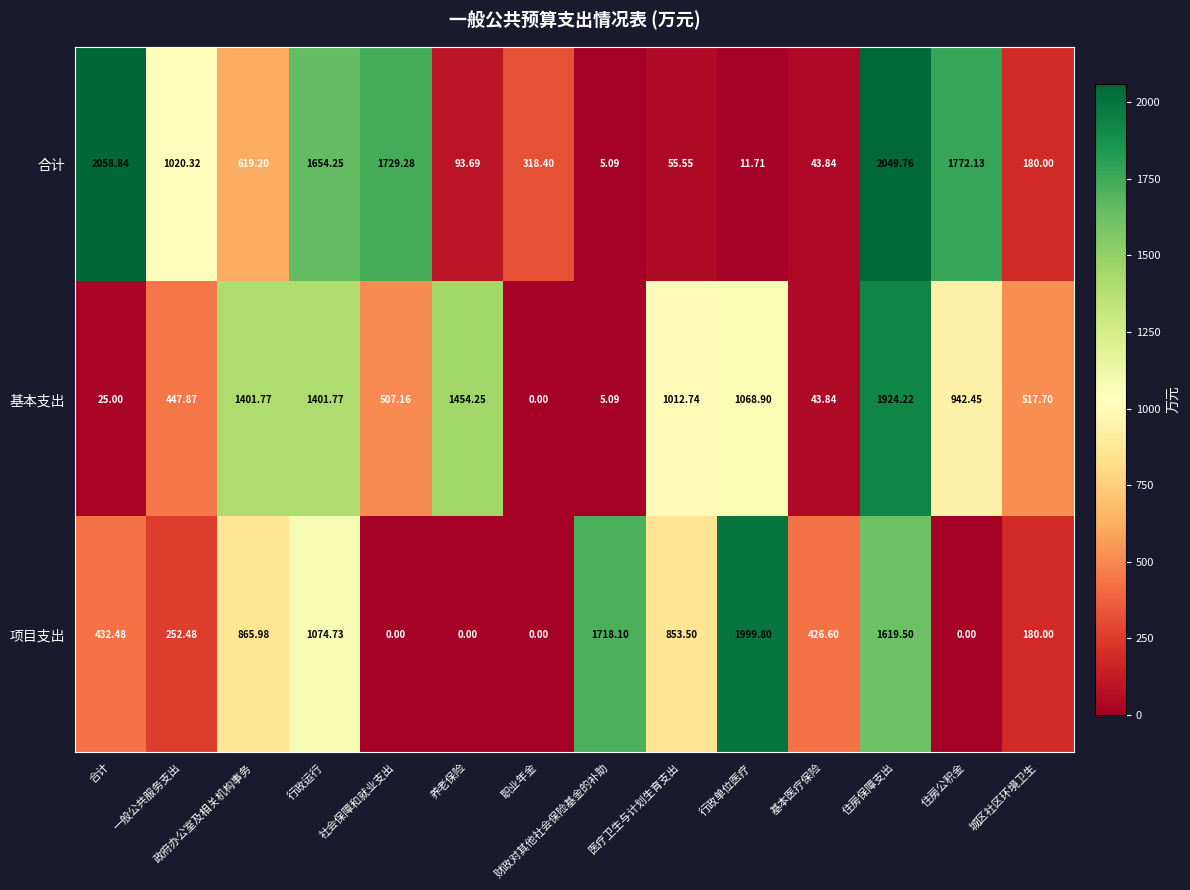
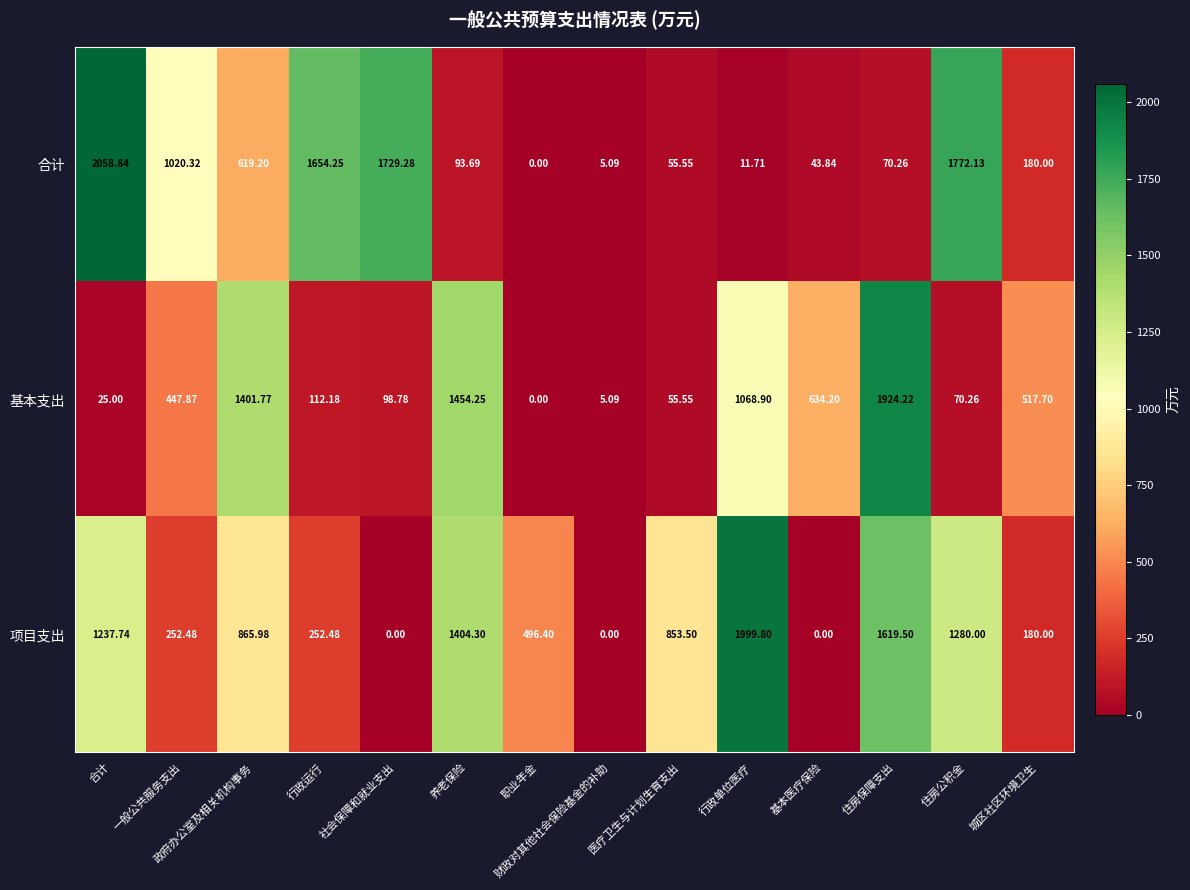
合计, 职业年金: 318.40 -> 0.00
合计, 住房保障支出: 2049.76 -> 70.26
基本支出, 行政运行: 1401.77 -> 112.18
基本支出, 社会保障和就业支出: 507.16 -> 98.78
基本支出, 医疗卫生与计划生育支出: 1012.74 -> 55.55
基本支出, 基本医疗保险: 43.84 -> 634.20
基本支出, 住房公积金: 942.45 -> 70.26
项目支出, 合计: 432.48 -> 1237.74
项目支出, 行政运行: 1074.73 -> 252.48
项目支出, 养老保险: 0.00 -> 1404.30
项目支出, 职业年金: 0.00 -> 496.40
项目支出, 财政对其他社会保险基金的补助: 1718.10 -> 0.00
项目支出, 基本医疗保险: 426.60 -> 0.00
项目支出, 住房公积金: 0.00 -> 1280.00
